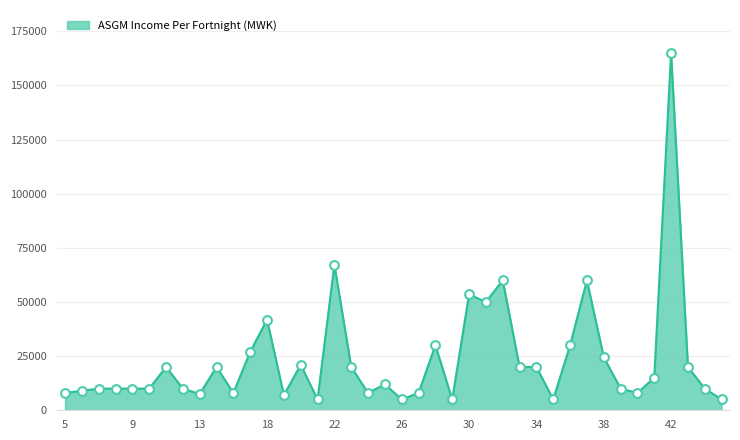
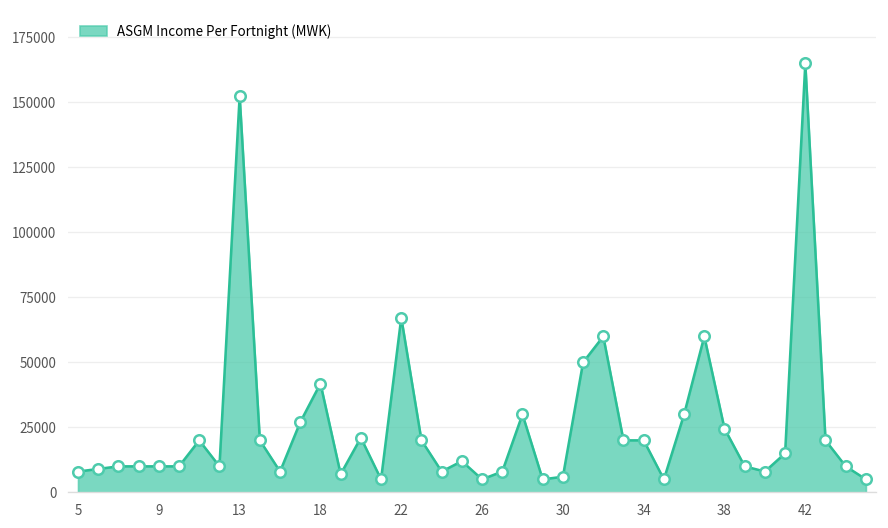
13: 8000 -> 152000
30: 53000 -> 6000
